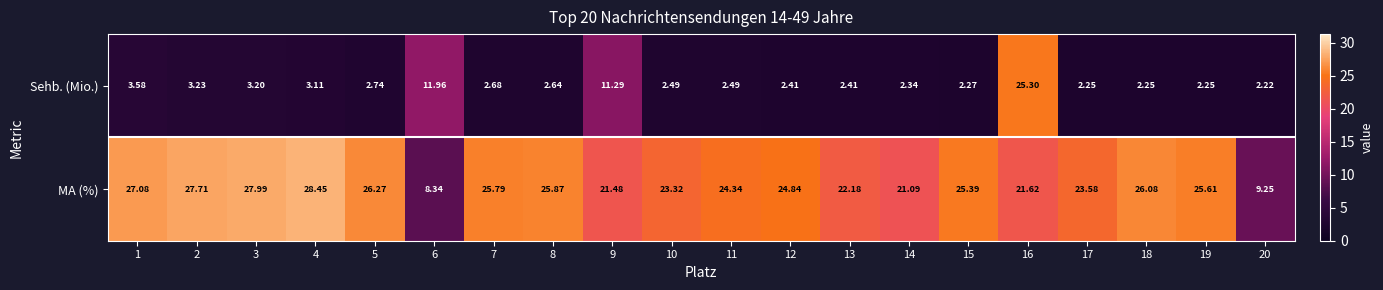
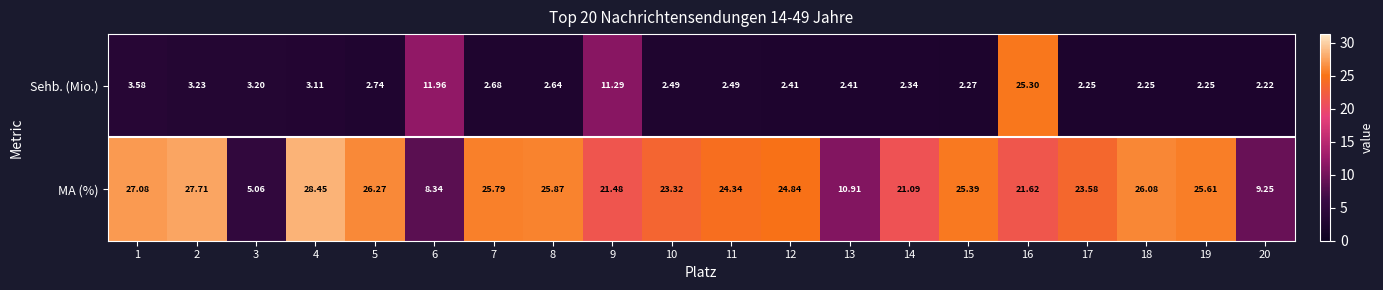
MA (%), 3: 27.99 -> 5.06
MA (%), 13: 22.18 -> 10.91
